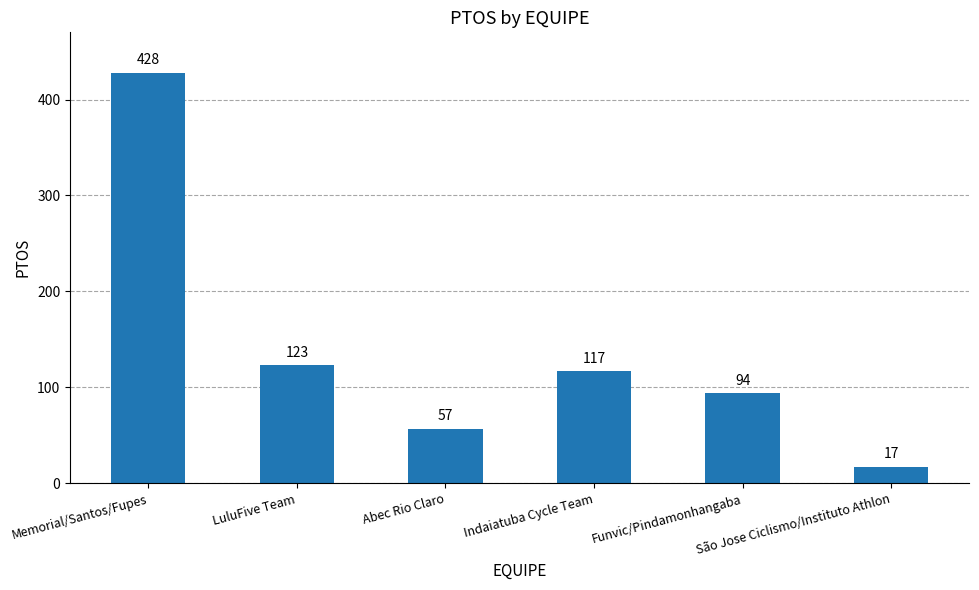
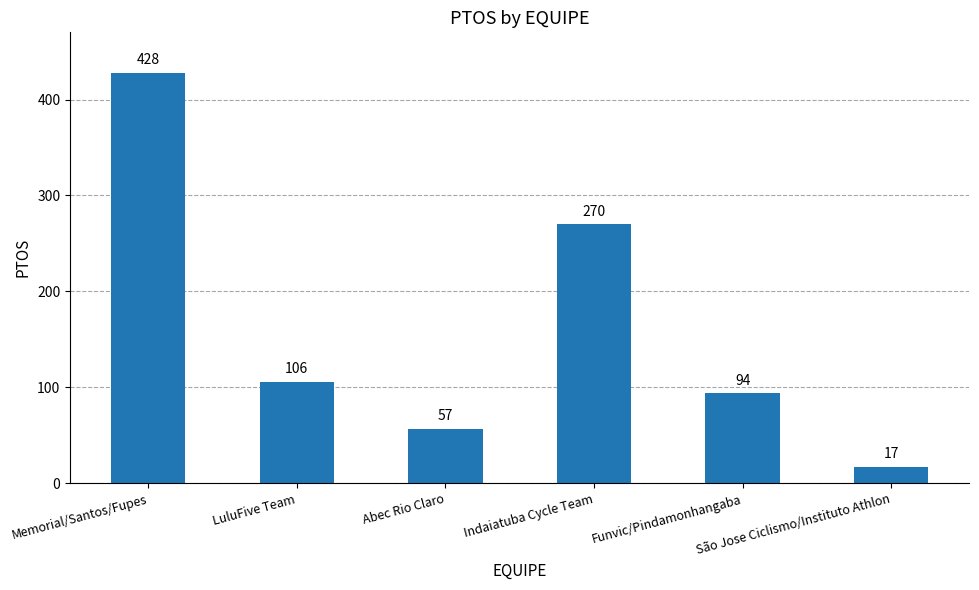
LuluFive Team: 123 -> 106
Indaiatuba Cycle Team: 117 -> 270
